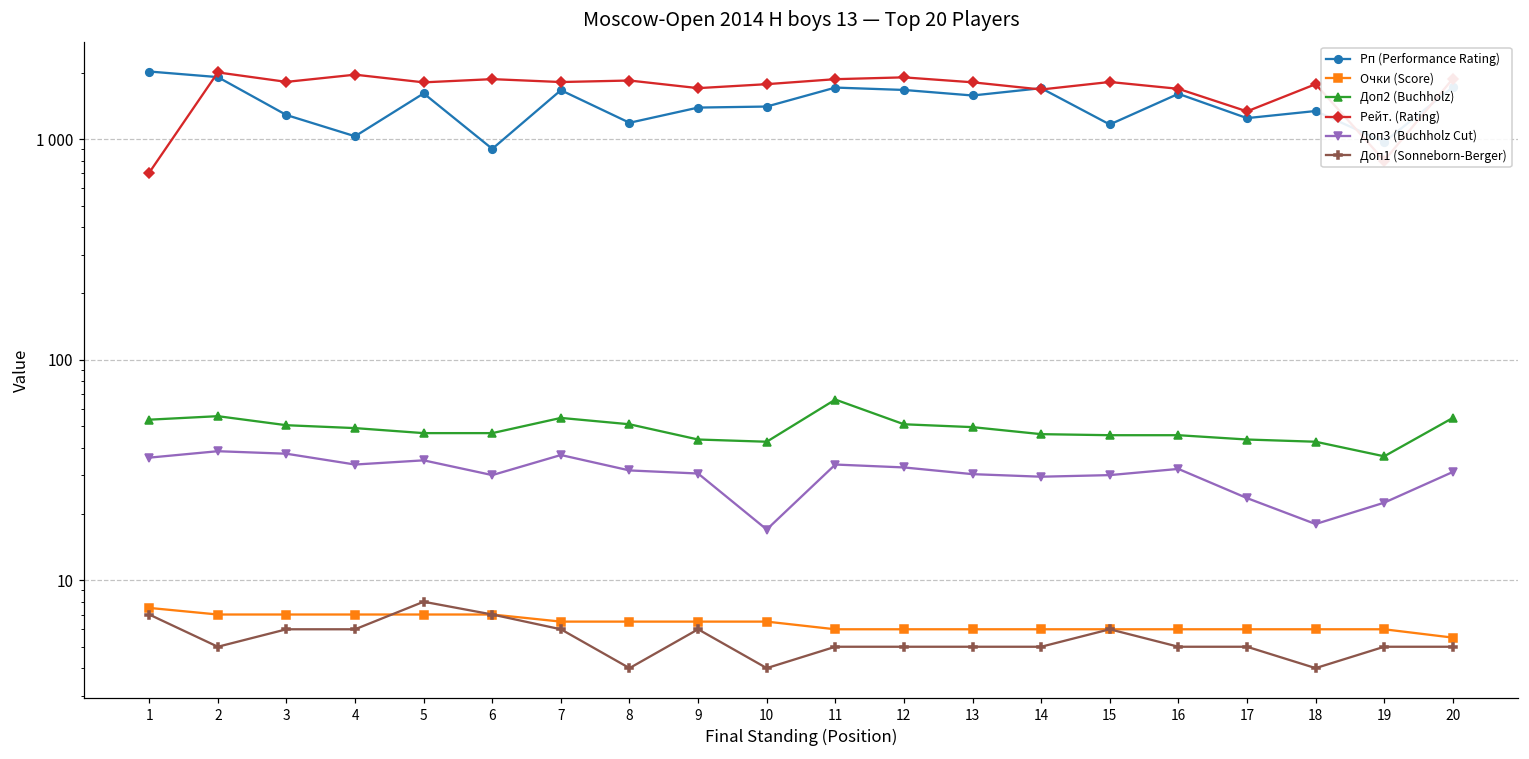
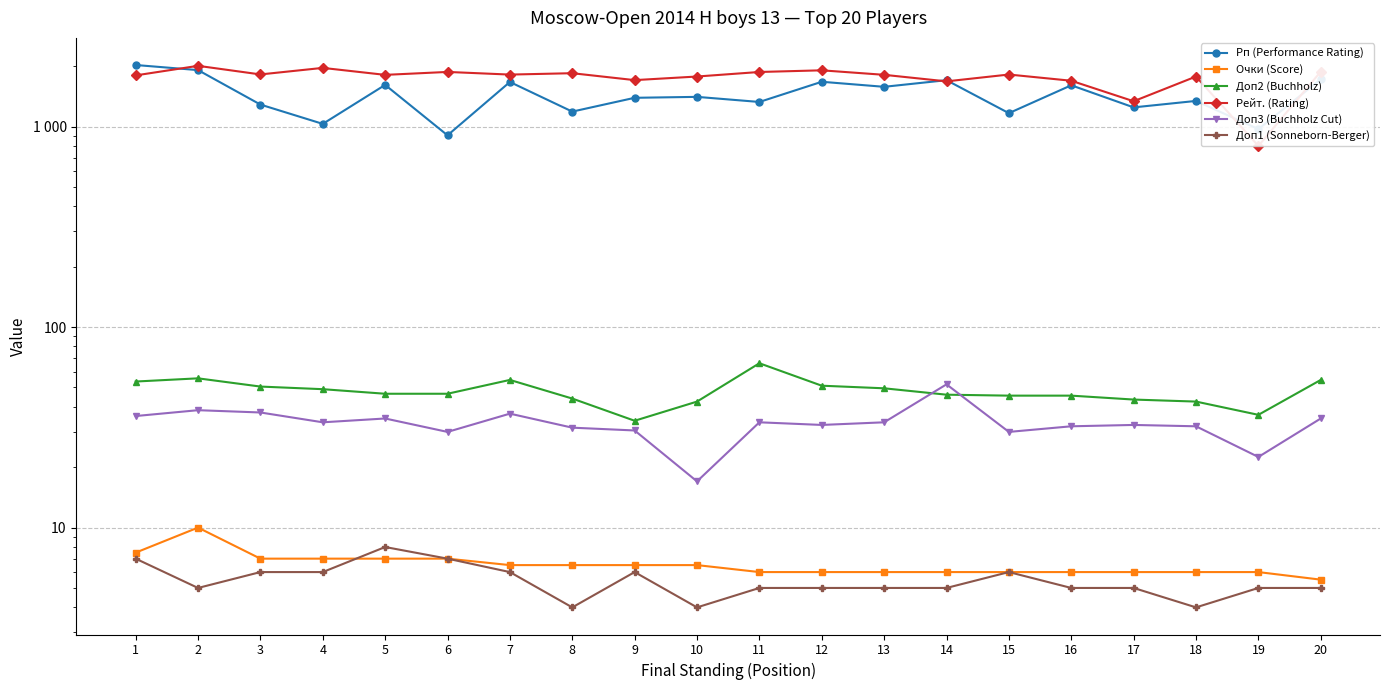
Рейт. (Rating), 1: 710 -> 1800
Очки (Score), 2: 7 -> 10
Доп2 (Buchholz), 8: 51 -> 44
Доп2 (Buchholz), 9: 44 -> 34
Рп (Performance Rating), 11: 1700 -> 1300
Доп3 (Buchholz Cut), 13: 30 -> 34
Доп3 (Buchholz Cut), 14: 30 -> 52
Доп3 (Buchholz Cut), 17: 24 -> 33
Доп3 (Buchholz Cut), 18: 18 -> 32
Доп3 (Buchholz Cut), 20: 31 -> 35
